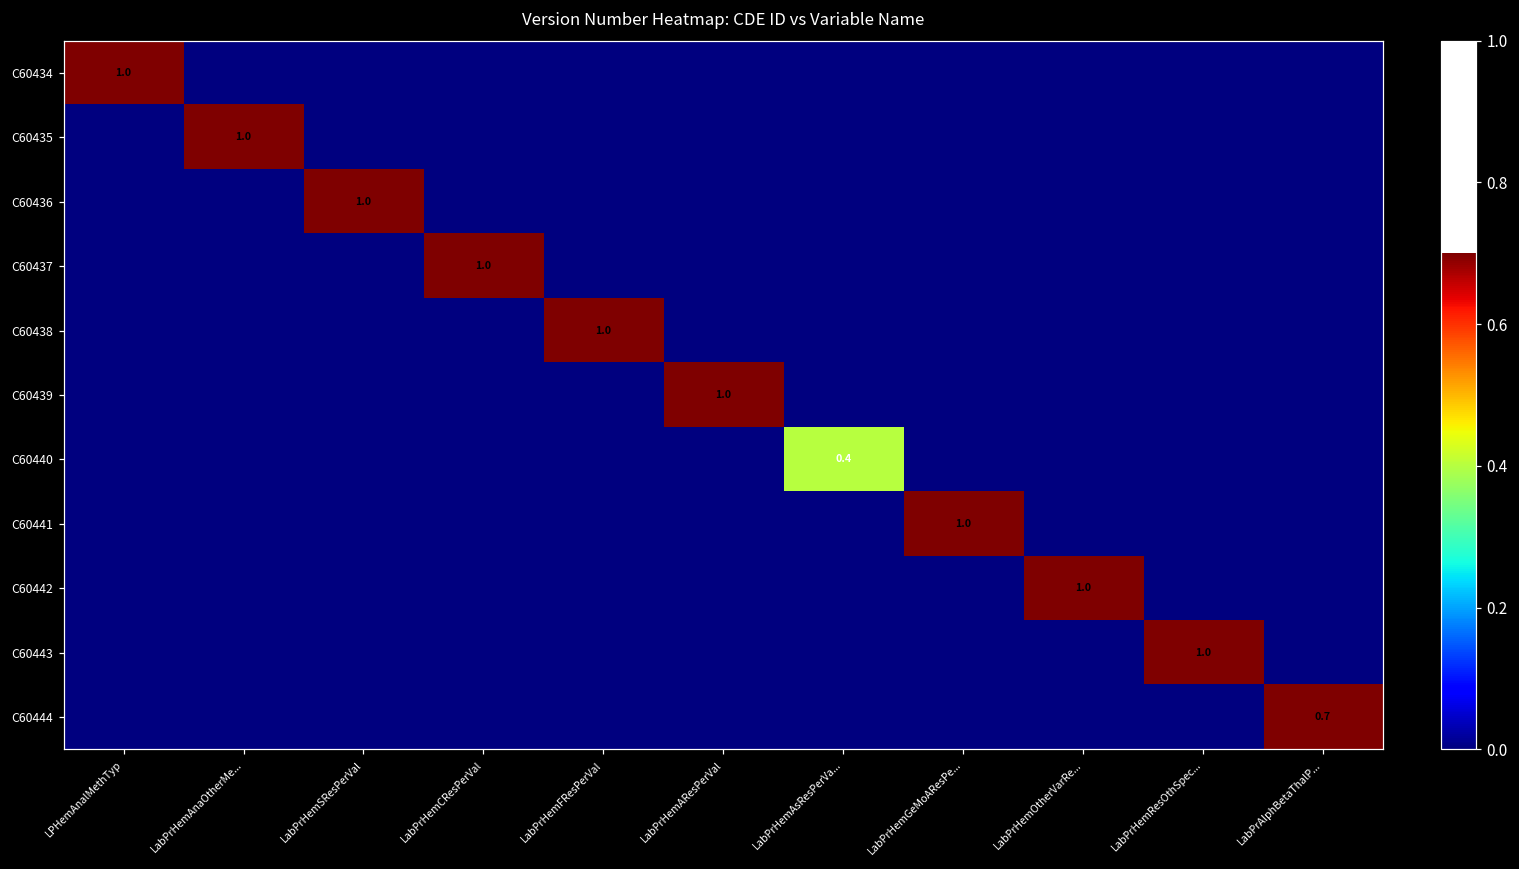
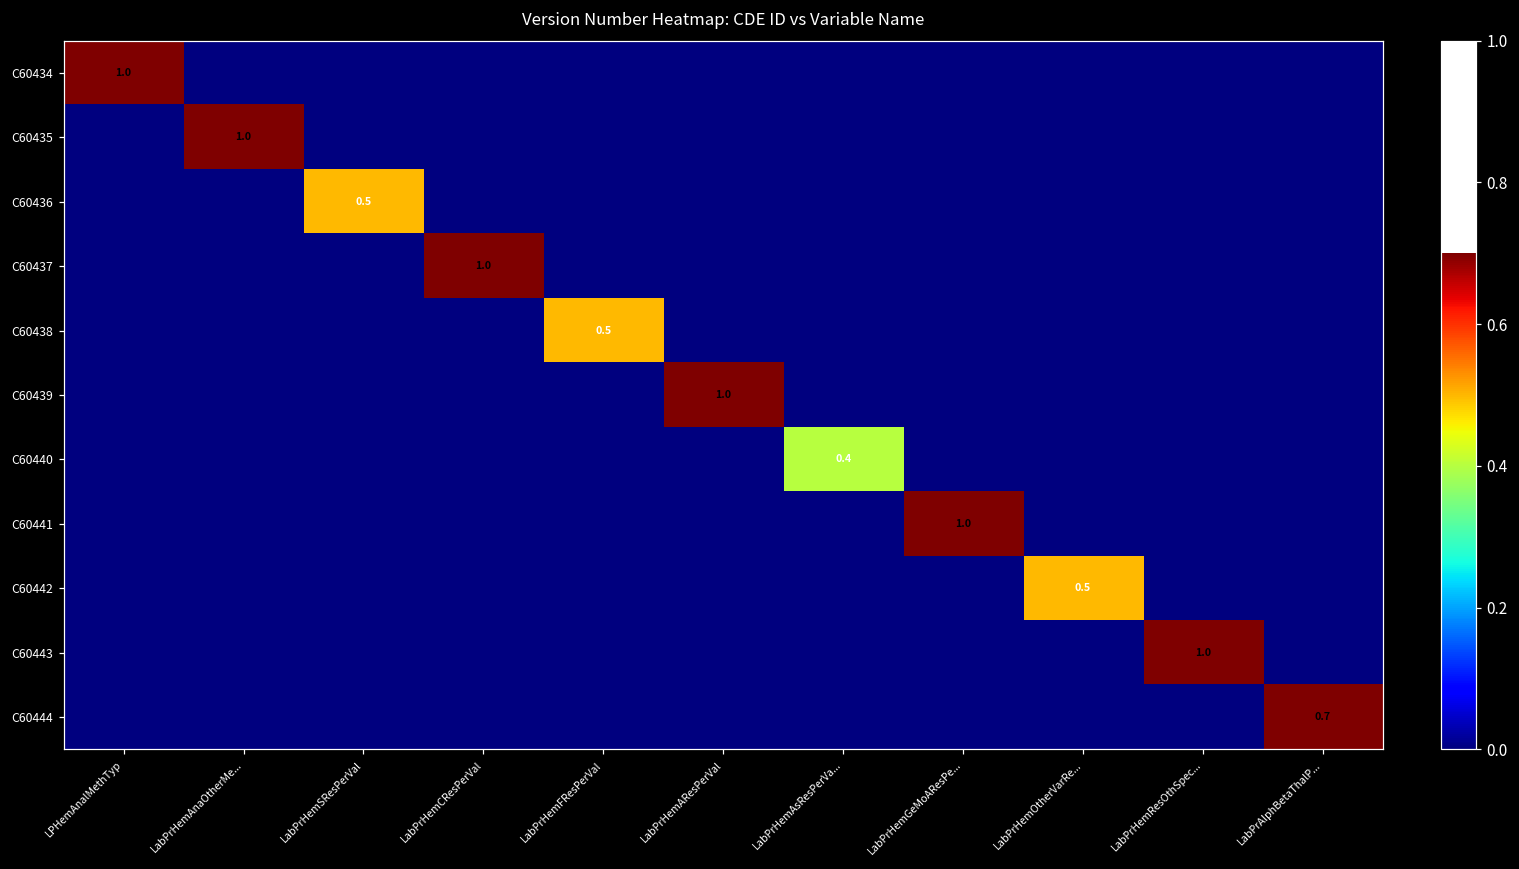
C60436, LabPrHemSResPerVal: 1.0 -> 0.5
C60438, LabPrHemFResPerVal: 1.0 -> 0.5
C60442, LabPrHemOtherVarRe...: 1.0 -> 0.5
